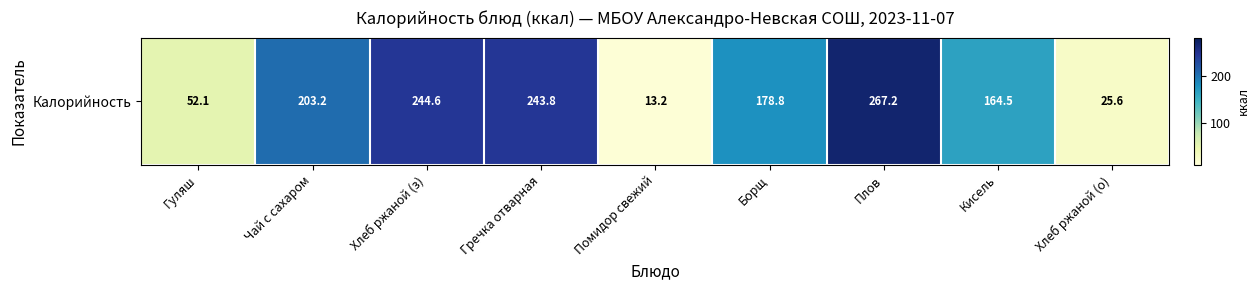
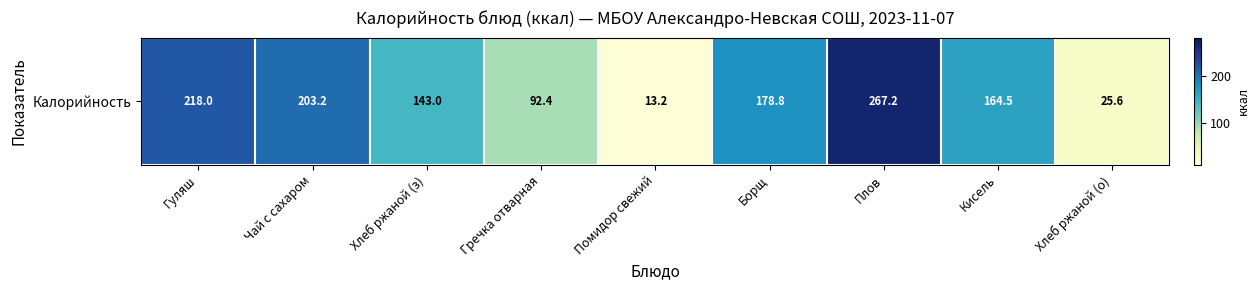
Калорийность, Гуляш: 52.1 -> 218.0
Калорийность, Хлеб ржаной (з): 244.6 -> 143.0
Калорийность, Гречка отварная: 243.8 -> 92.4
